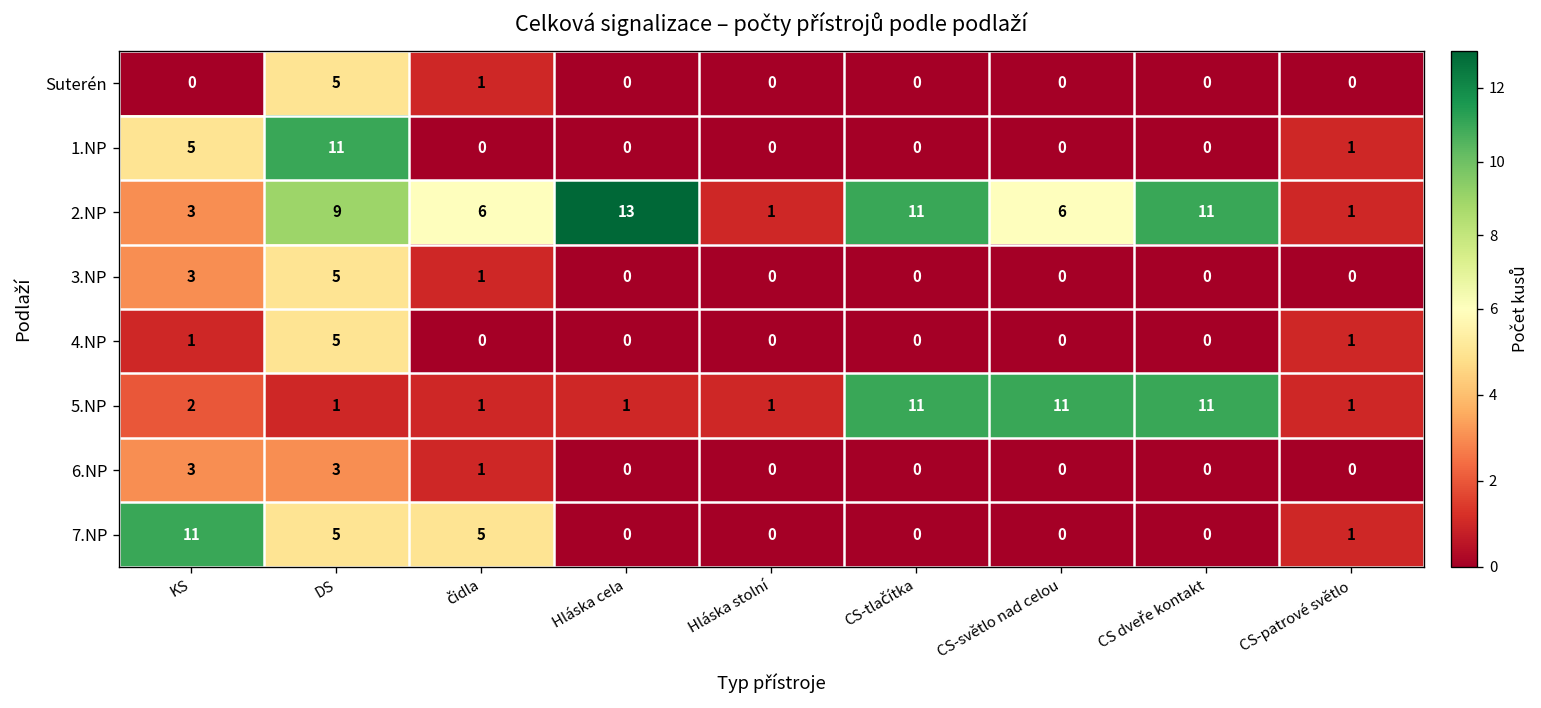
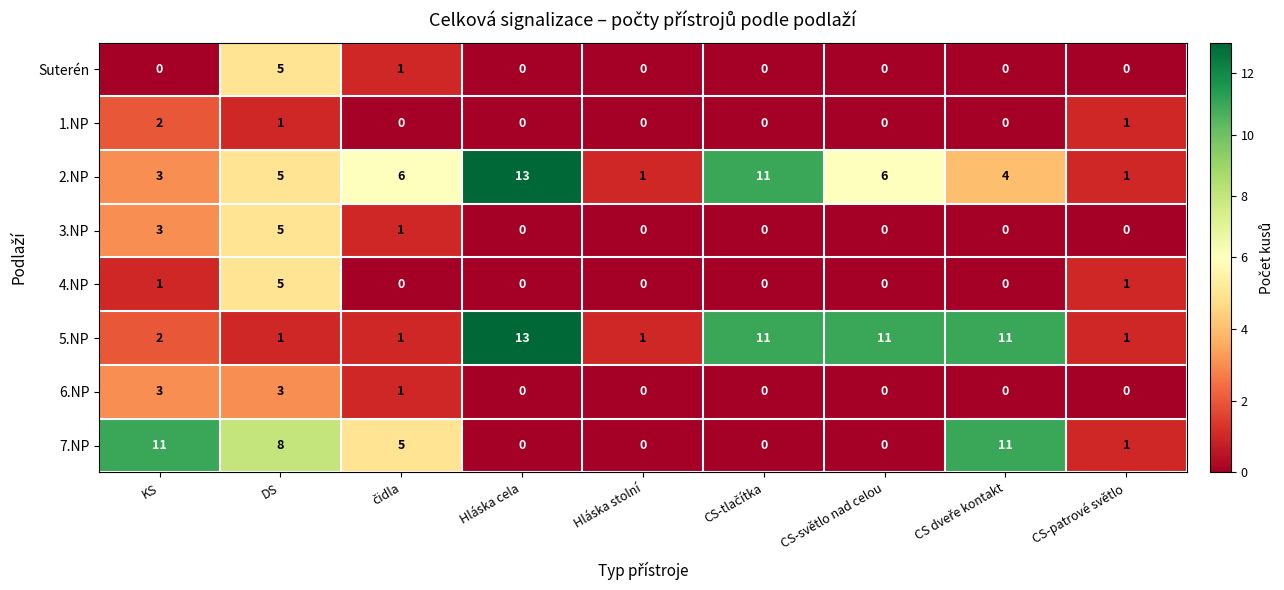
1.NP, KS: 5 -> 2
1.NP, DS: 11 -> 1
2.NP, DS: 9 -> 5
2.NP, CS dveře kontakt: 11 -> 4
5.NP, Hláska cela: 1 -> 13
7.NP, DS: 5 -> 8
7.NP, CS dveře kontakt: 0 -> 11
